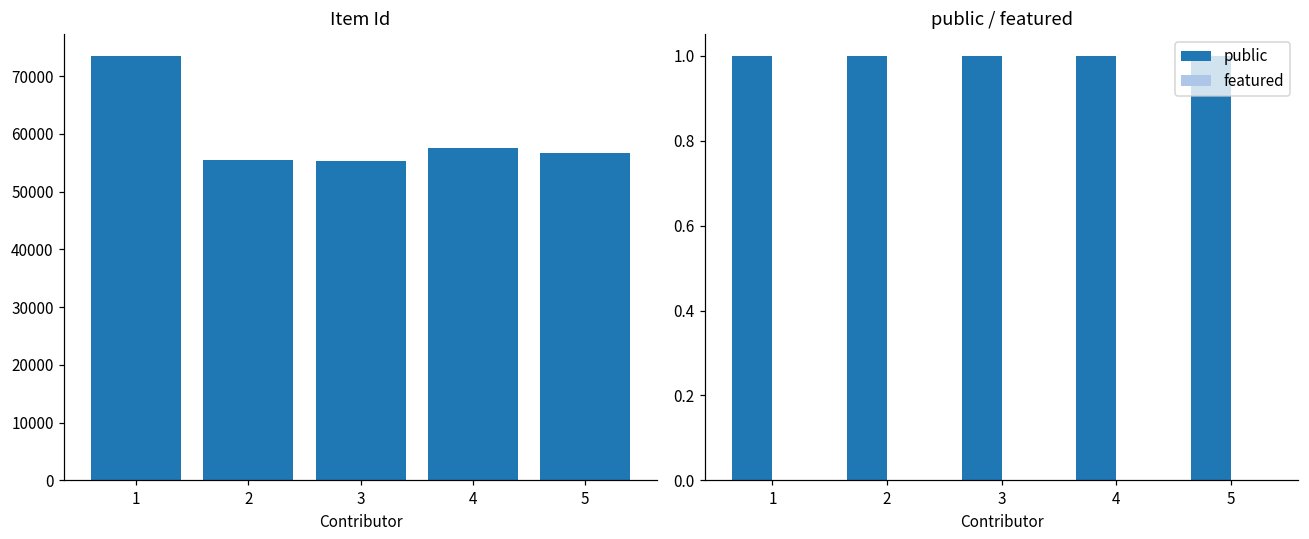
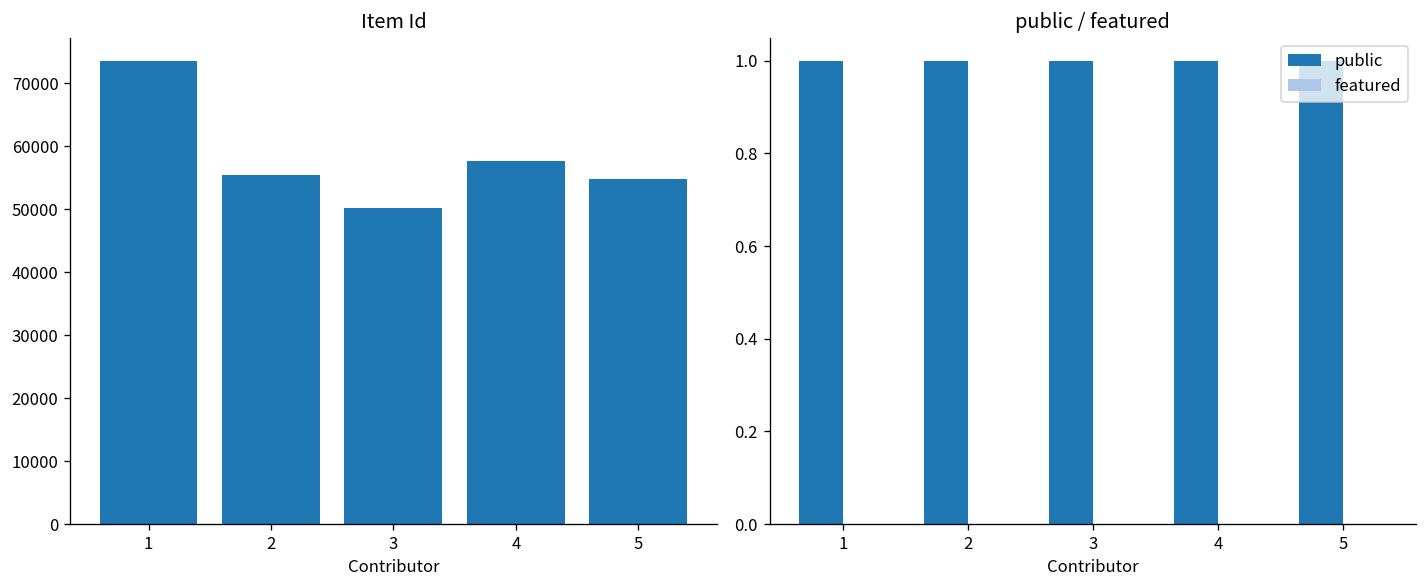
Item Id, 3: 55000 -> 50000
Item Id, 5: 57000 -> 55000
